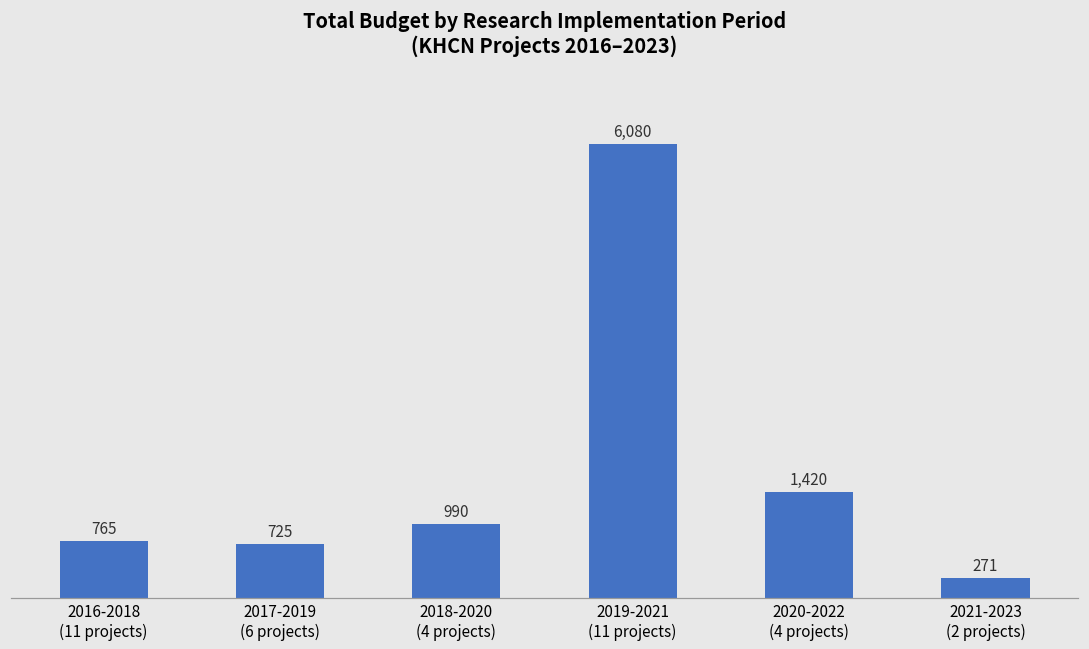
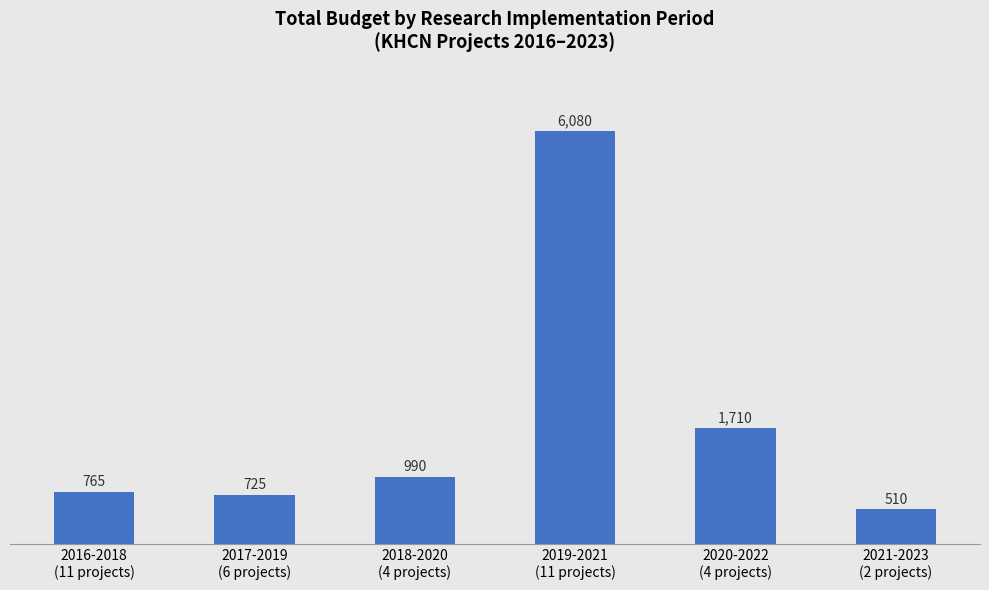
2020-2022 (4 projects): 1,420 -> 1,710
2021-2023 (2 projects): 271 -> 510
